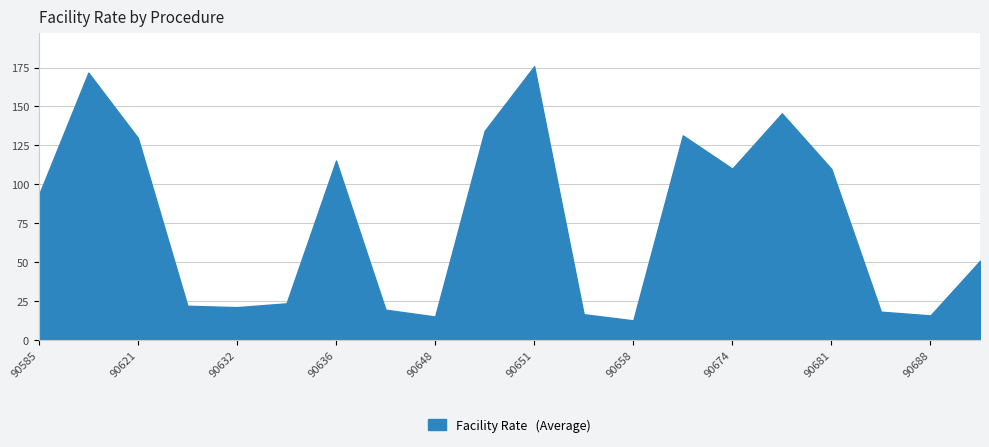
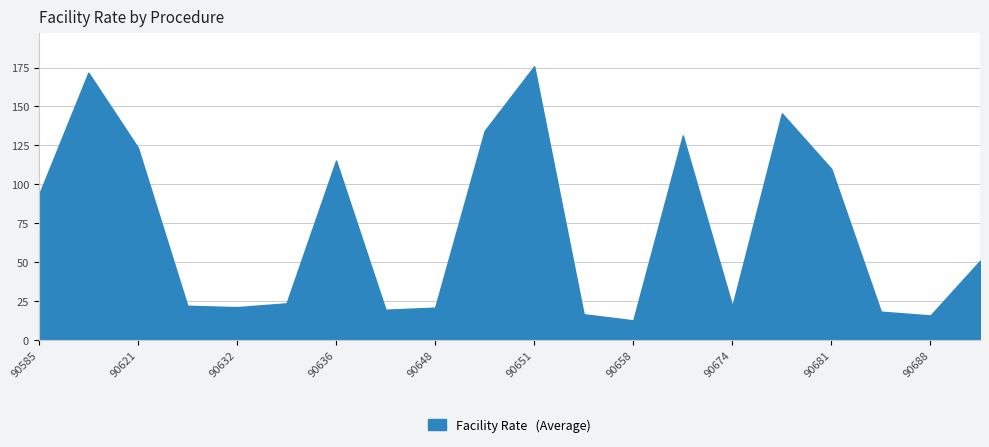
90621: 130 -> 124
90648: 15 -> 21
90674: 110 -> 22
